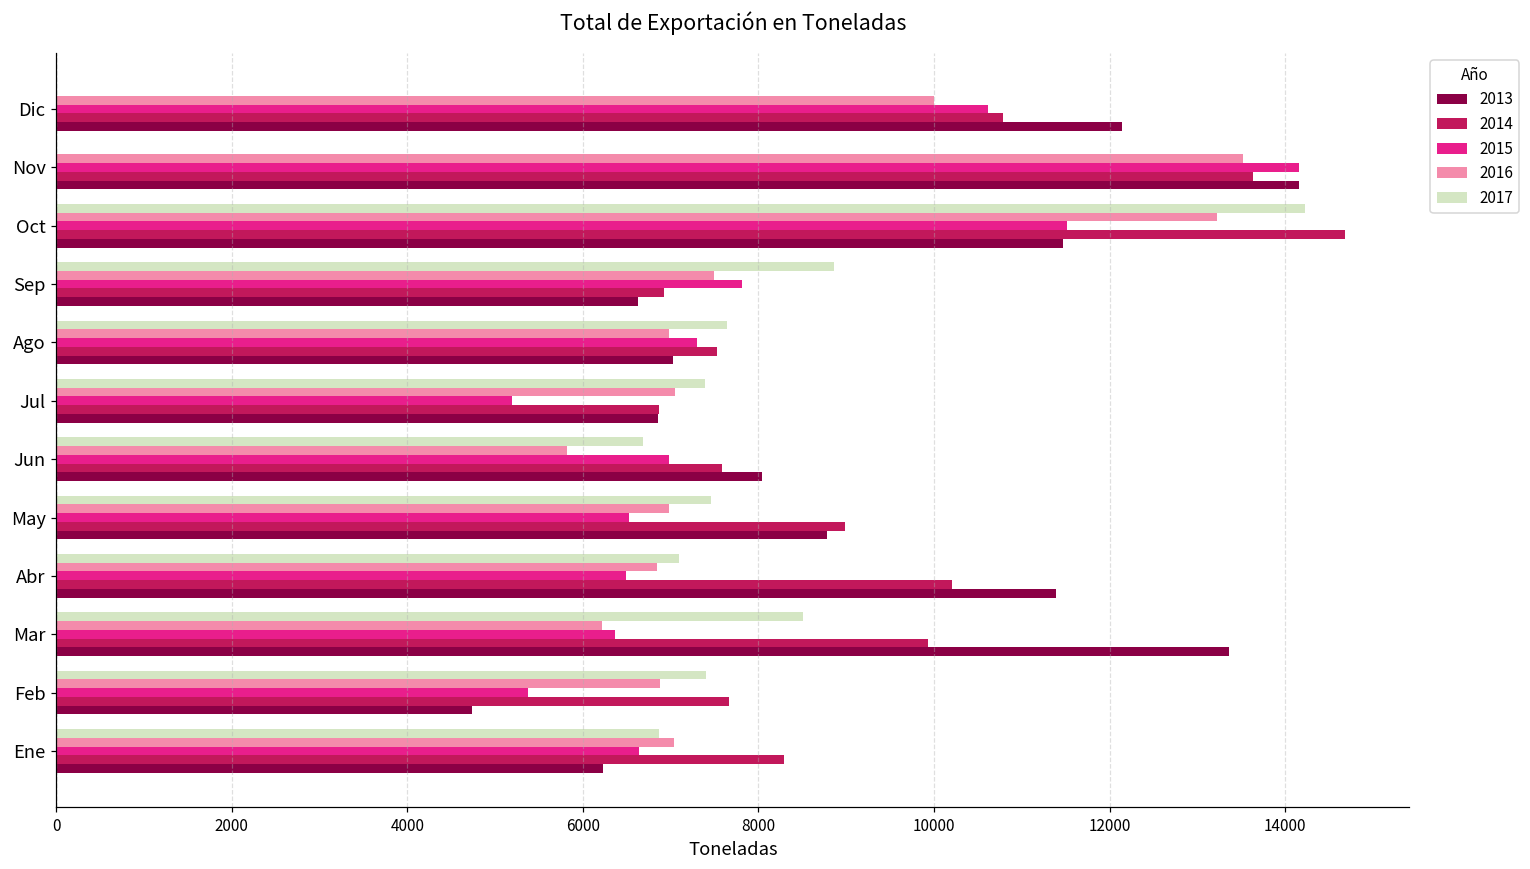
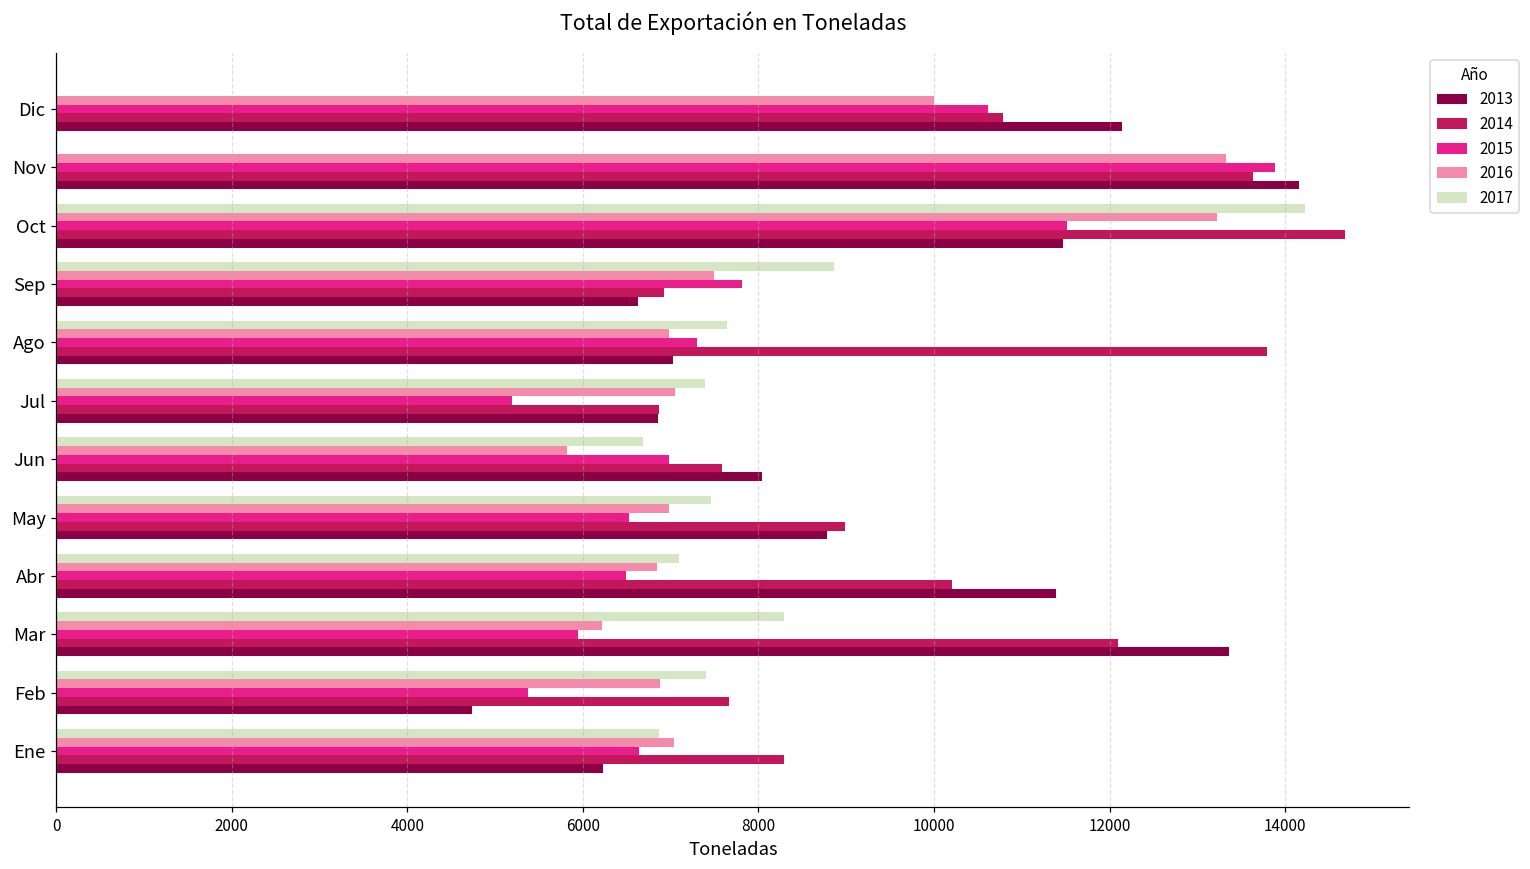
2016, Nov: 13500 -> 13300
2015, Nov: 14200 -> 13900
2014, Ago: 7500 -> 13800
2017, Mar: 8500 -> 8300
2015, Mar: 6400 -> 5900
2014, Mar: 9900 -> 12100
